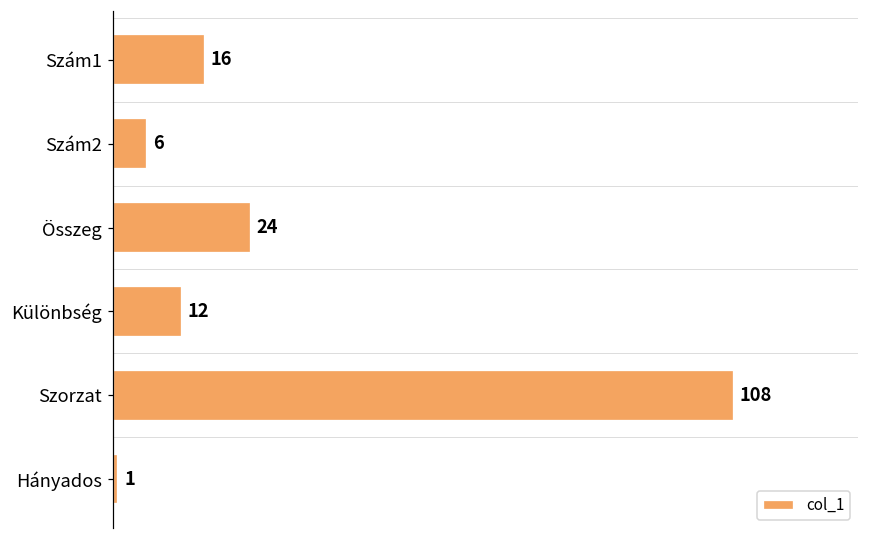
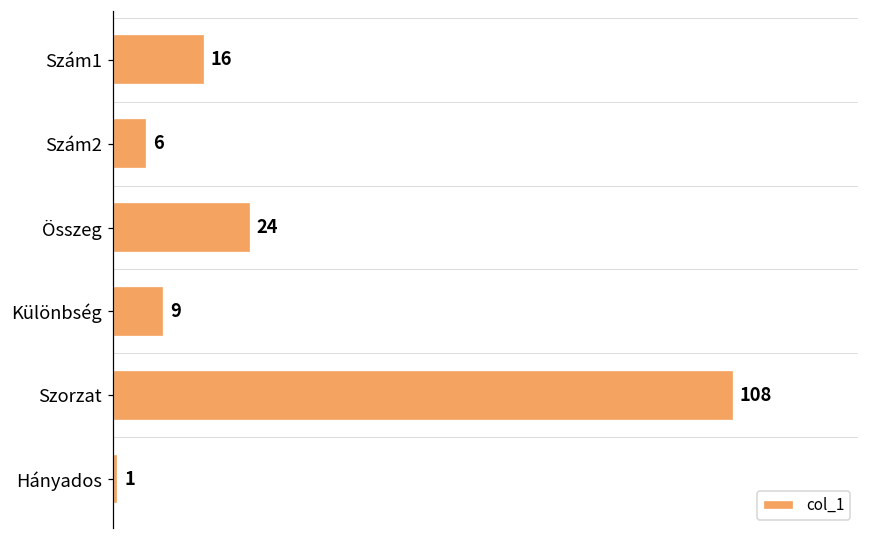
Különbség: 12 -> 9
